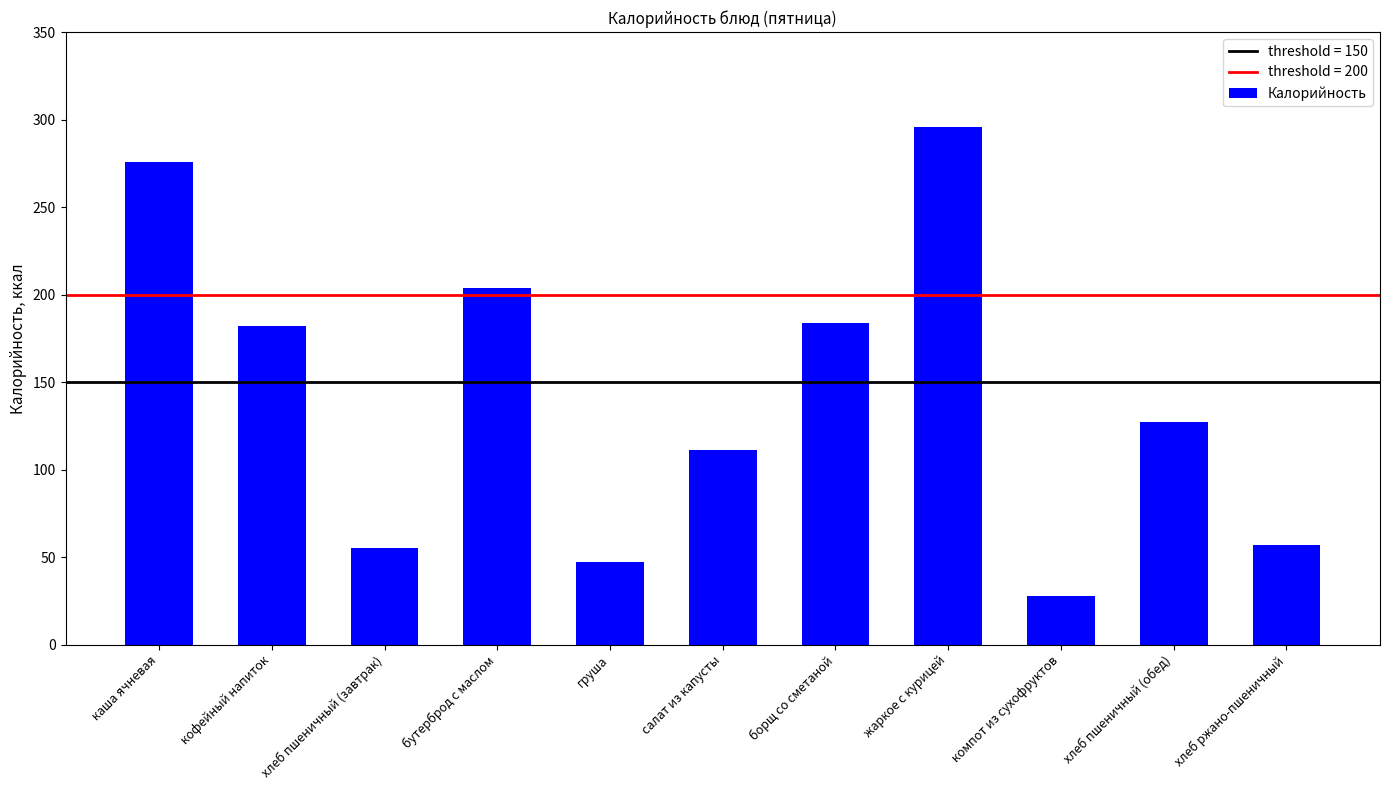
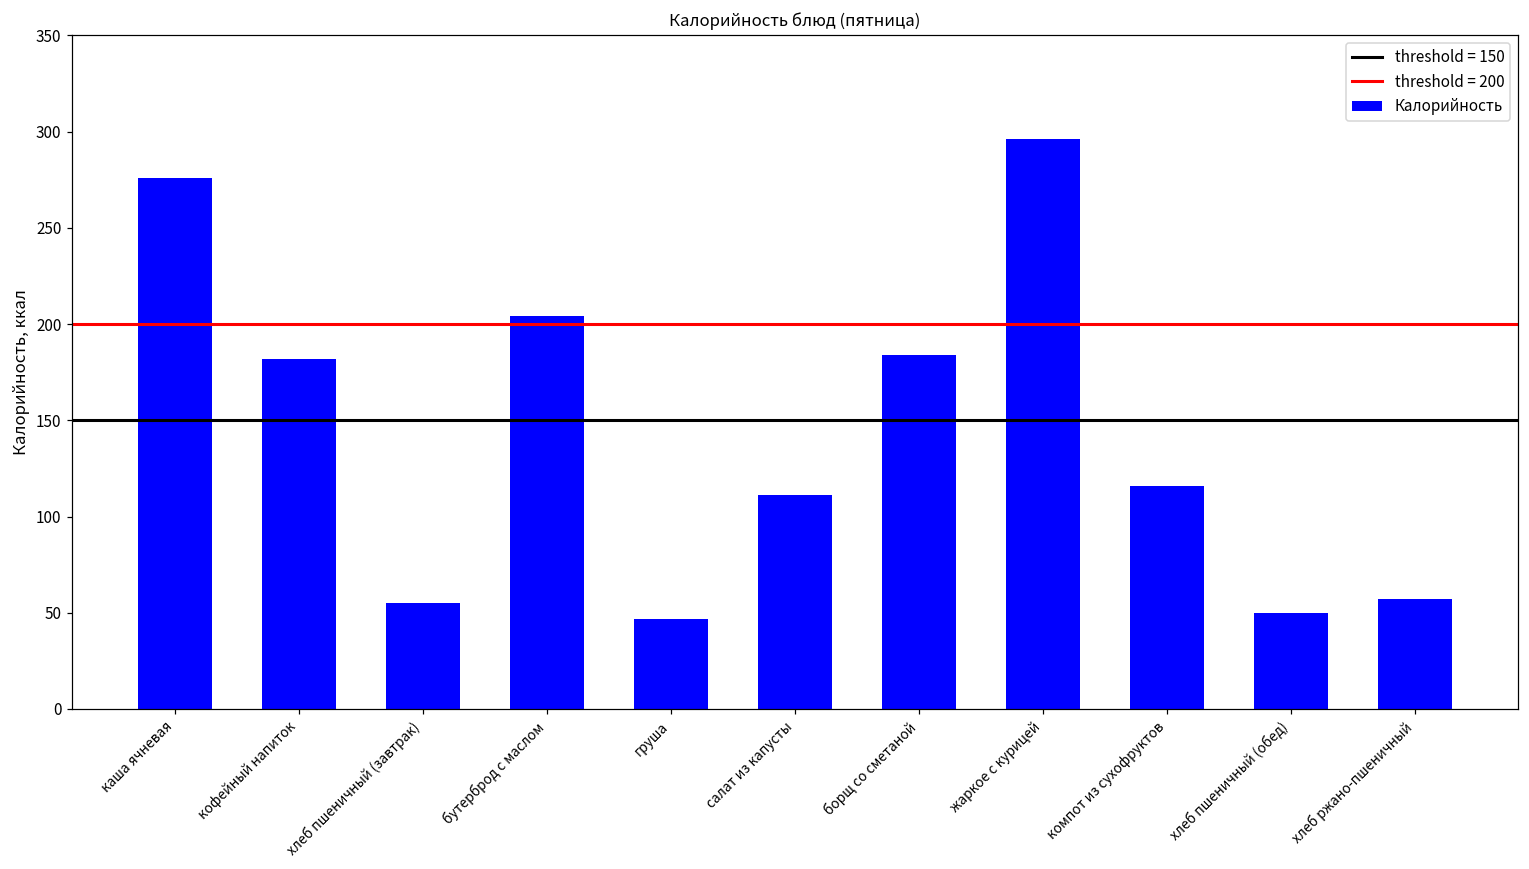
компот из сухофруктов: 28 -> 116
хлеб пшеничный (обед): 127 -> 50
